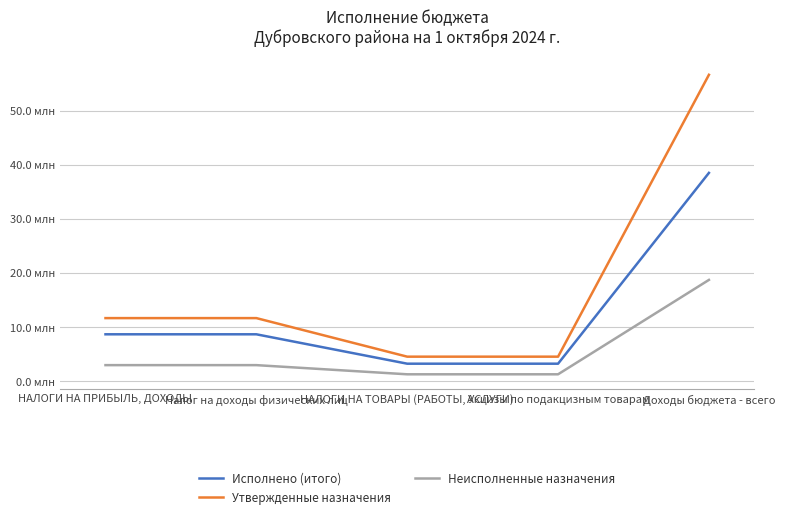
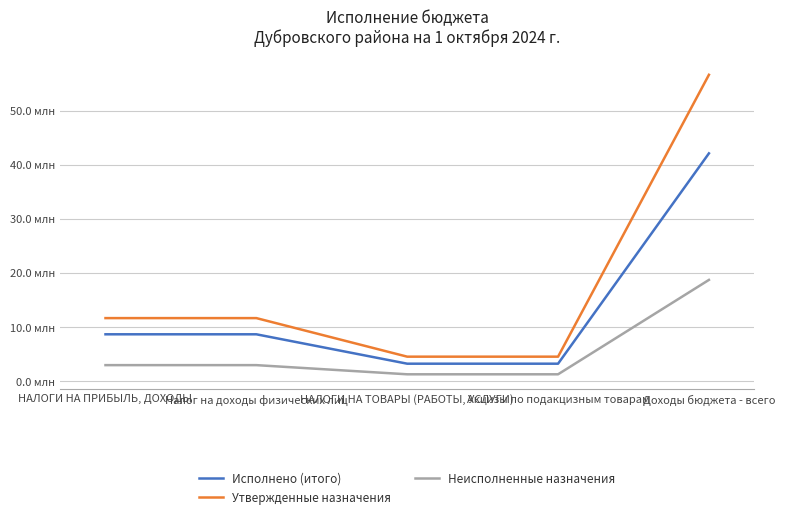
Исполнено (итого), Доходы бюджета - всего: 39 млн -> 42 млн
